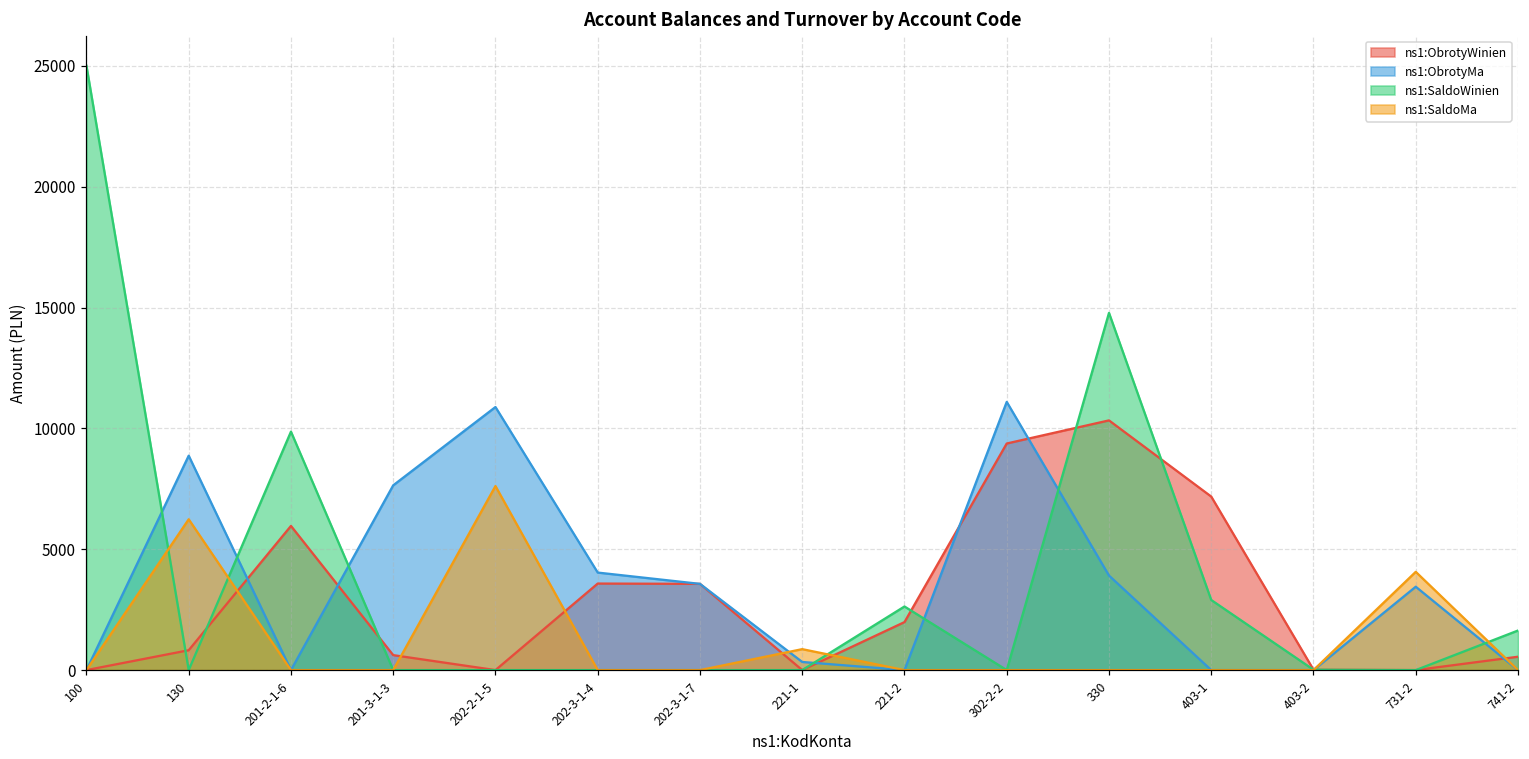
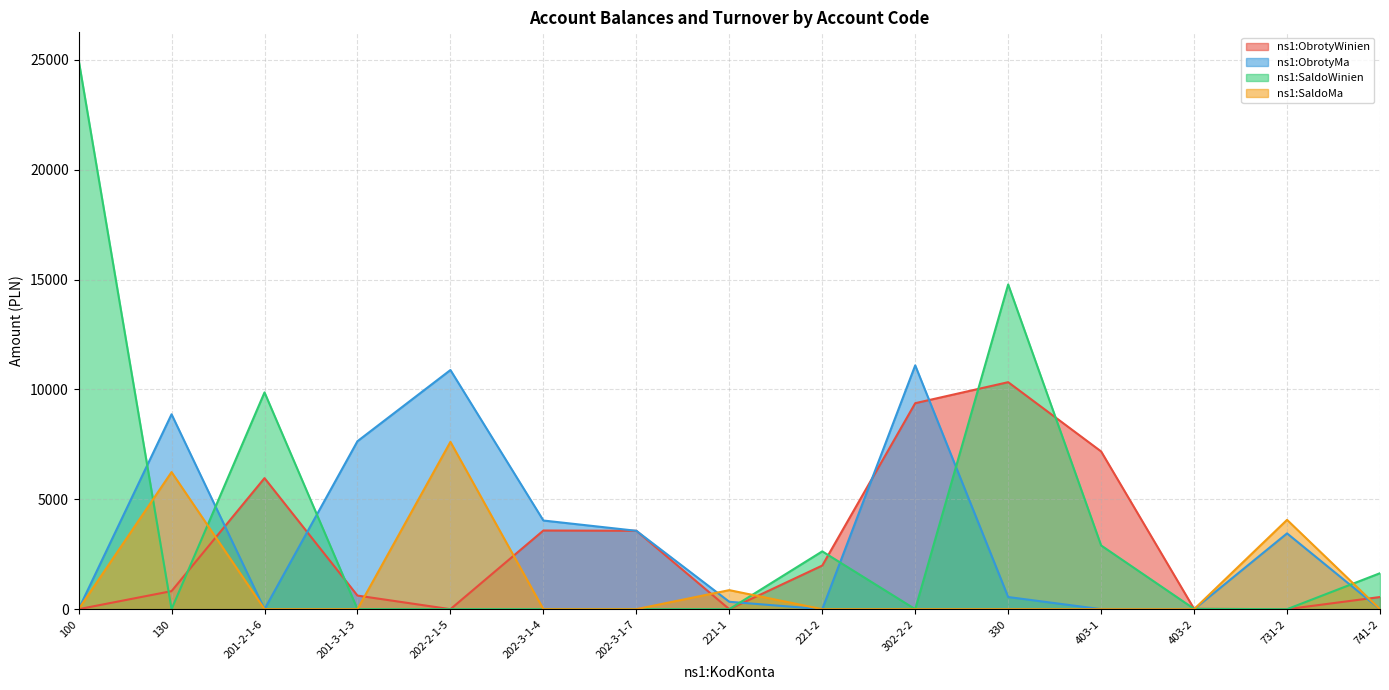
ns1:ObrotyMa, 330: 3900 -> 600
